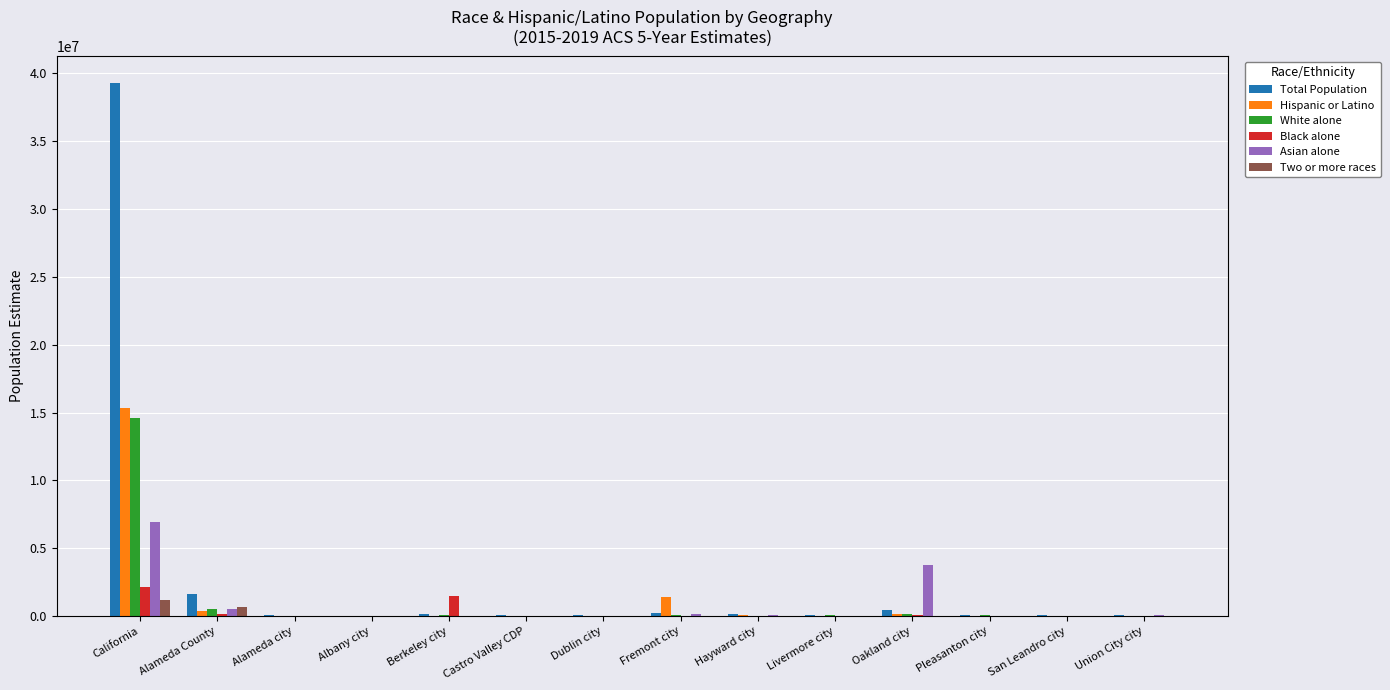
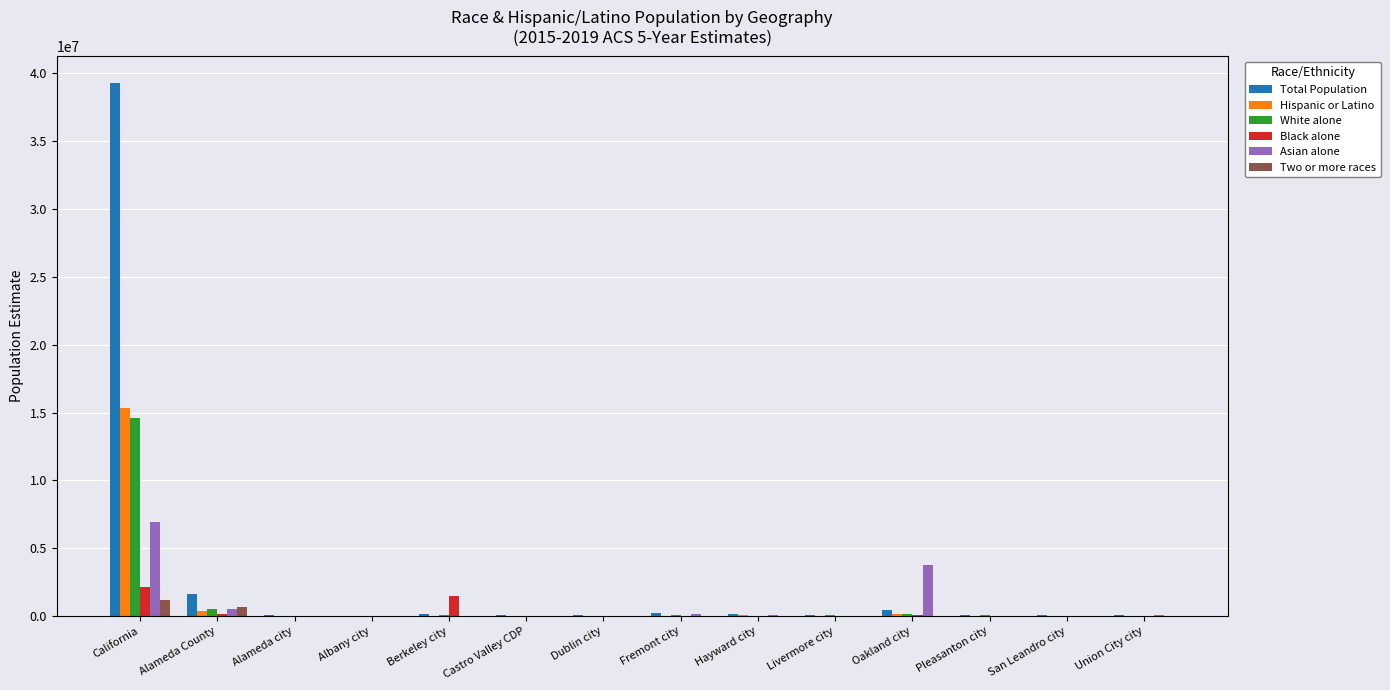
Hispanic or Latino, Fremont city: 1400000 -> 0
